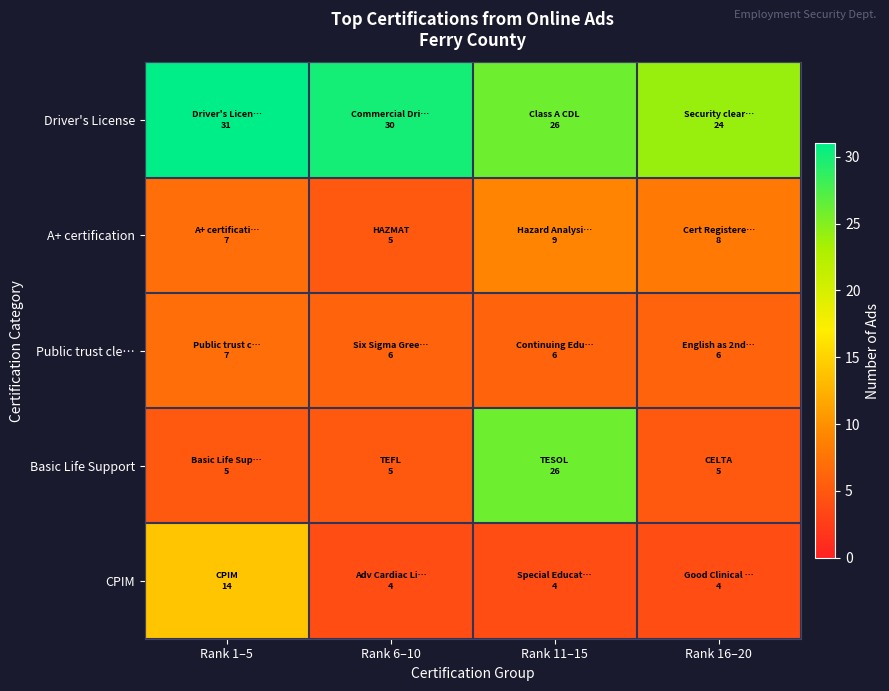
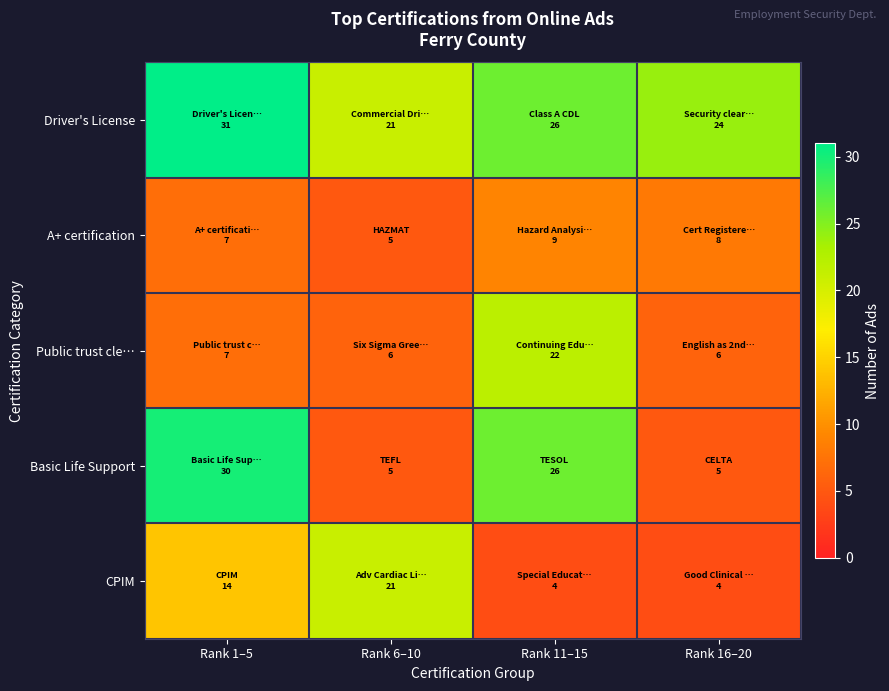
Driver's License, Rank 6–10: 30 -> 21
Public trust cle…, Rank 11–15: 6 -> 22
Basic Life Support, Rank 1–5: 5 -> 30
CPIM, Rank 6–10: 4 -> 21
